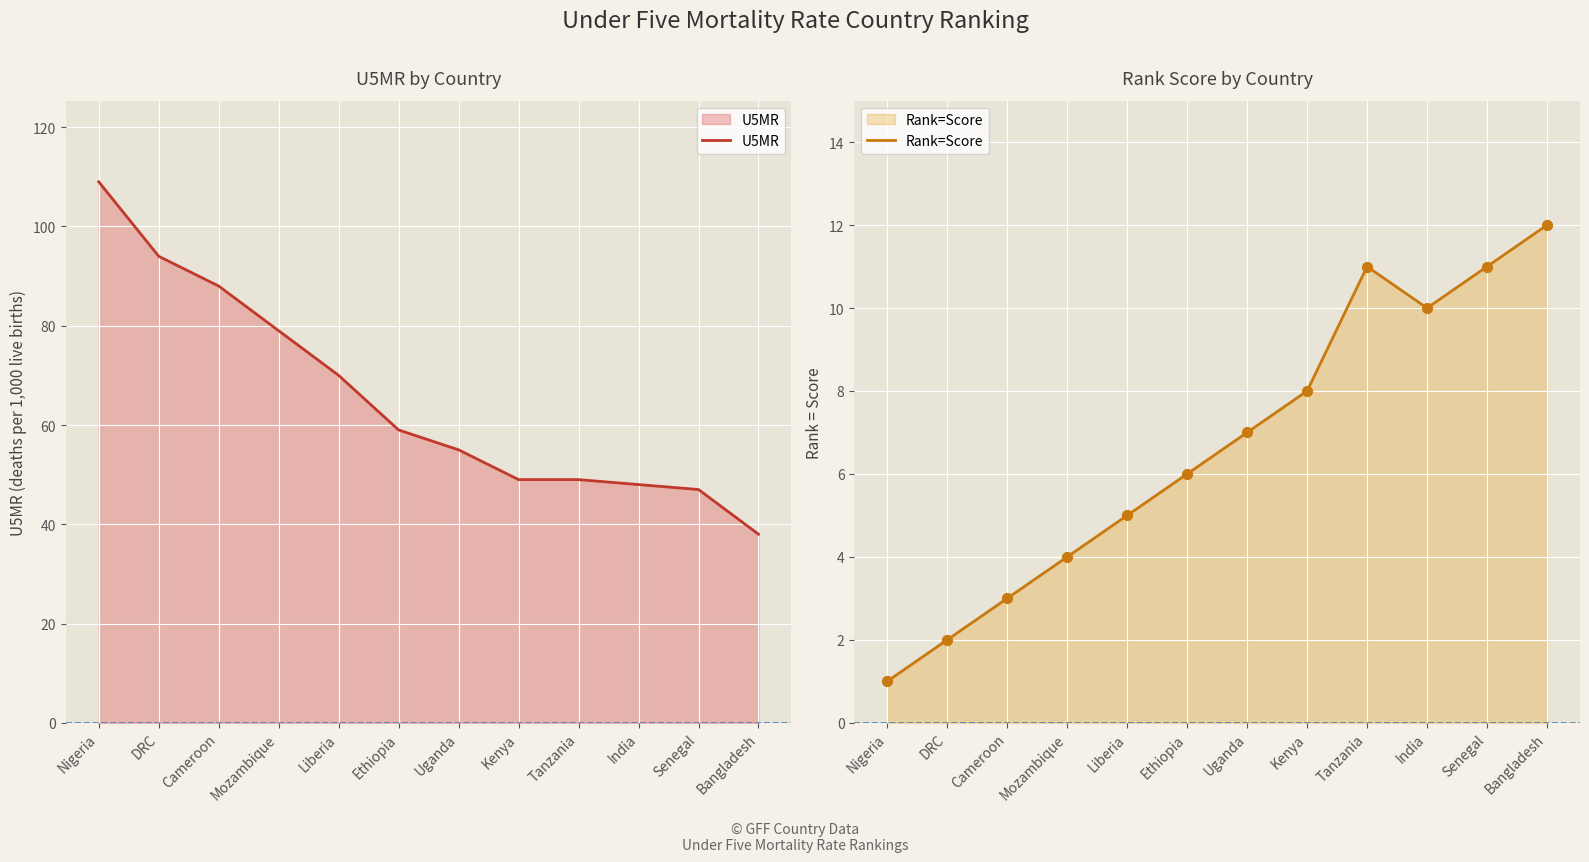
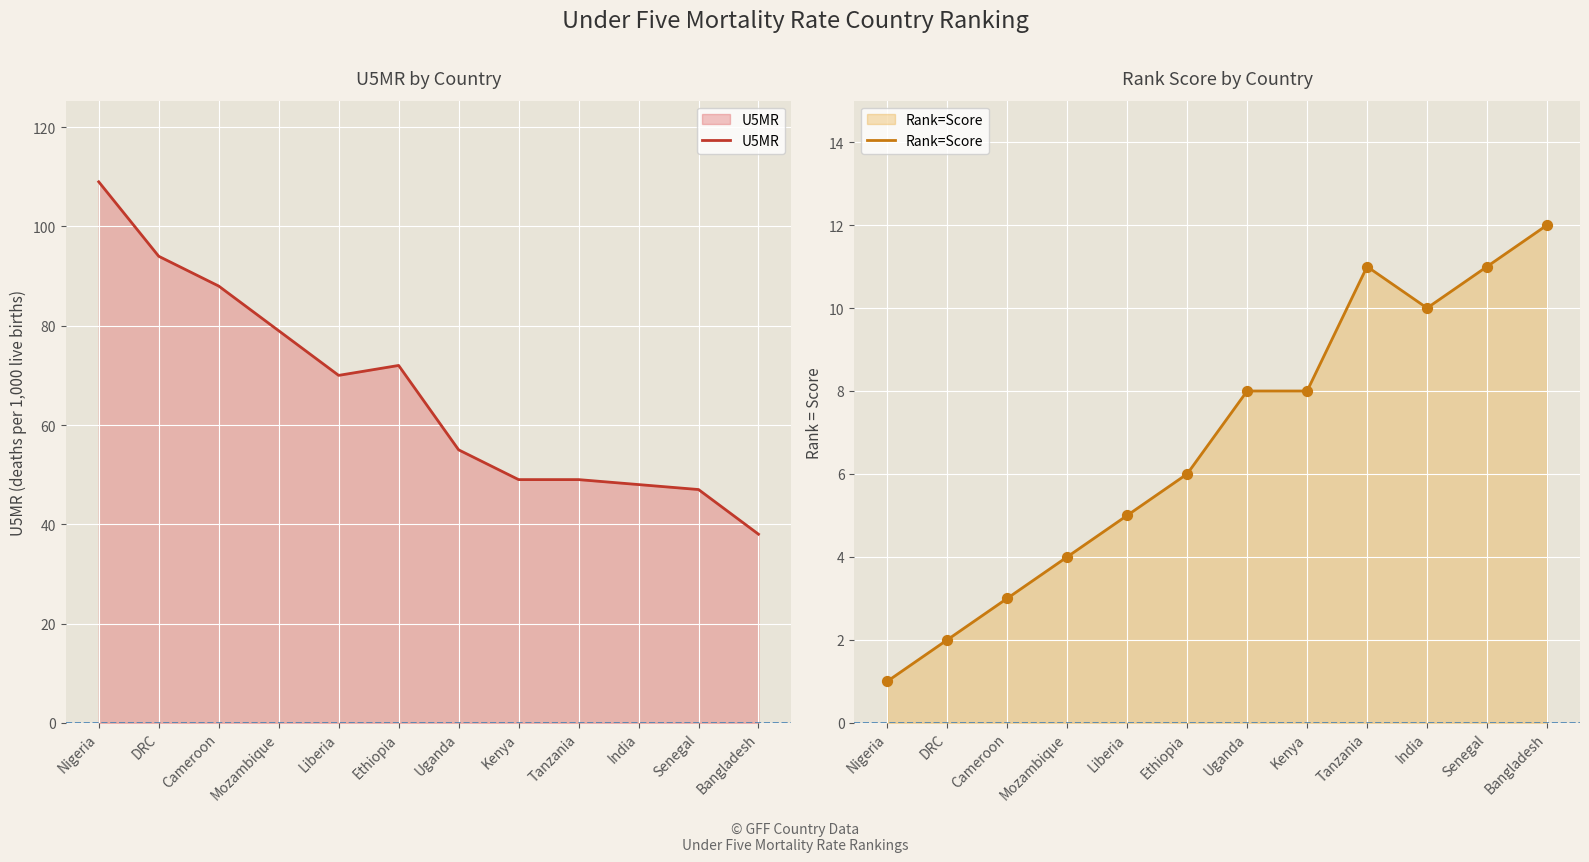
U5MR by Country, Ethiopia: 59 -> 72
Rank Score by Country, Uganda: 7 -> 8
